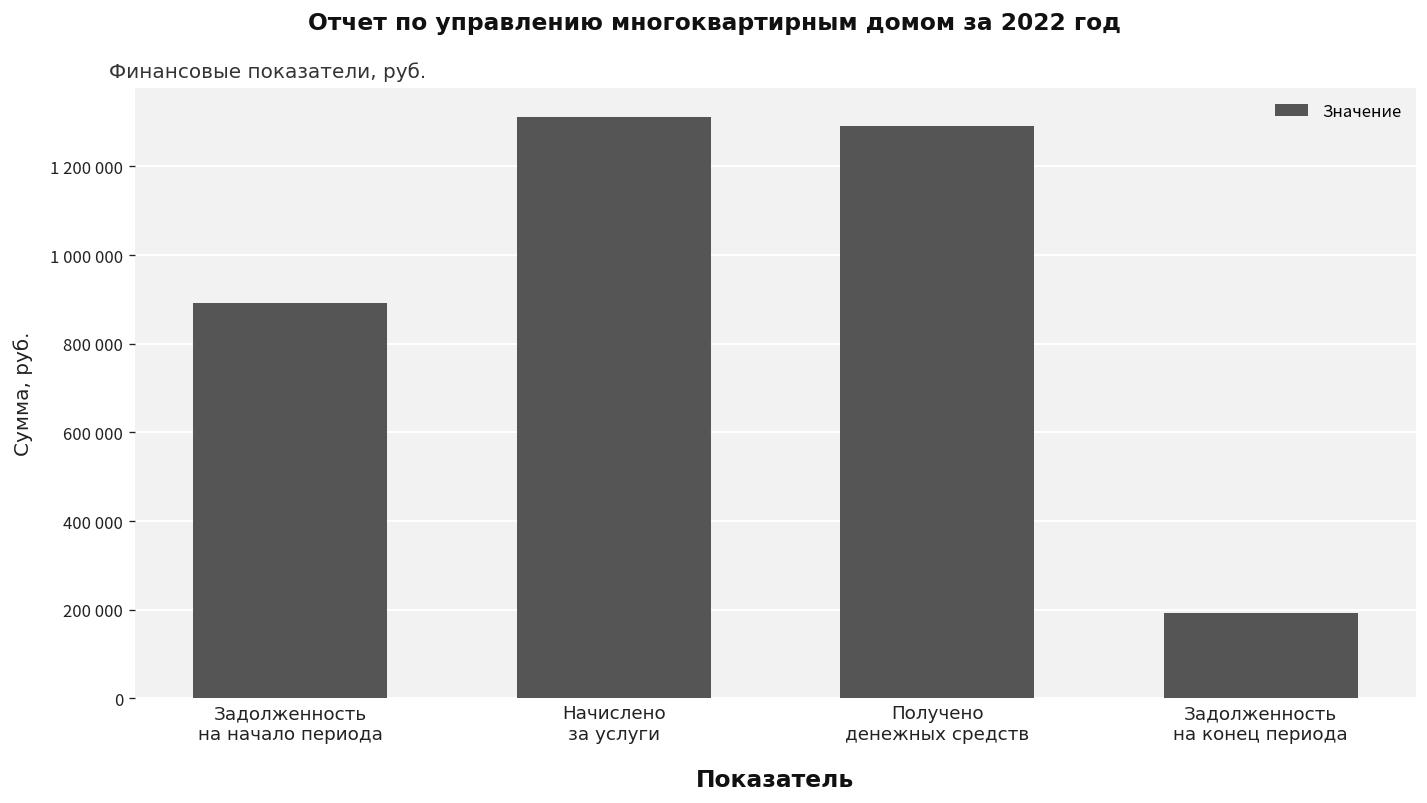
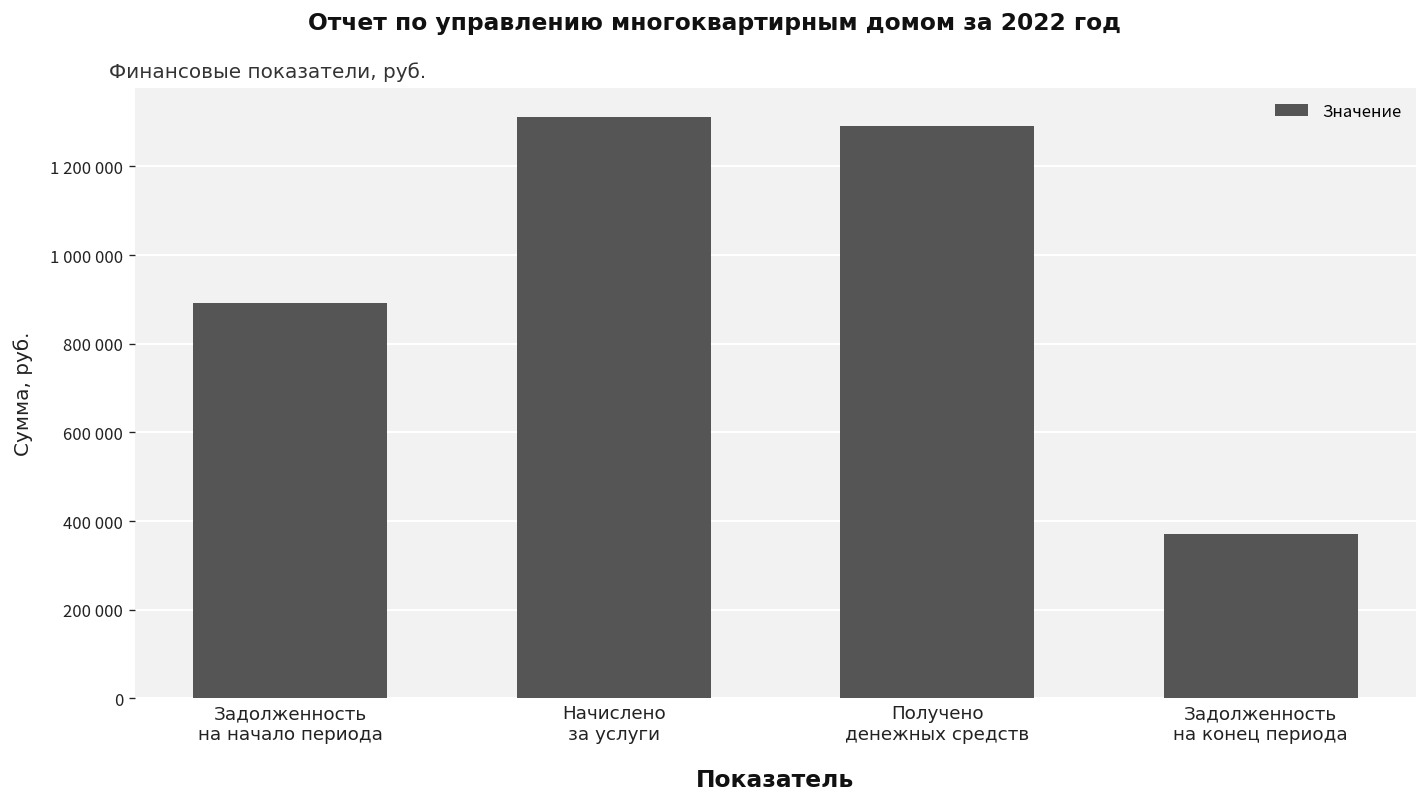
Задолженность на конец периода: 190000 -> 370000
